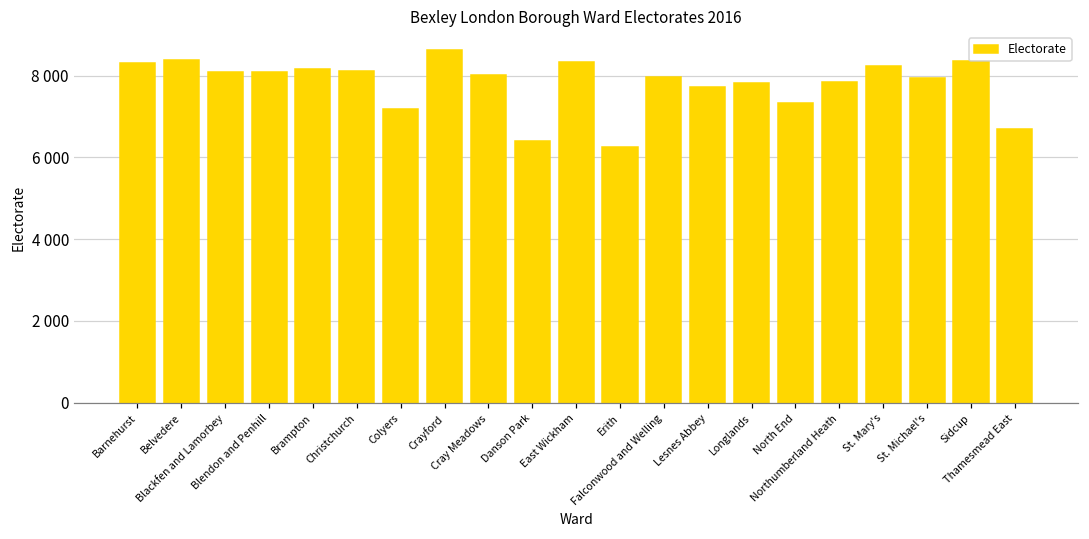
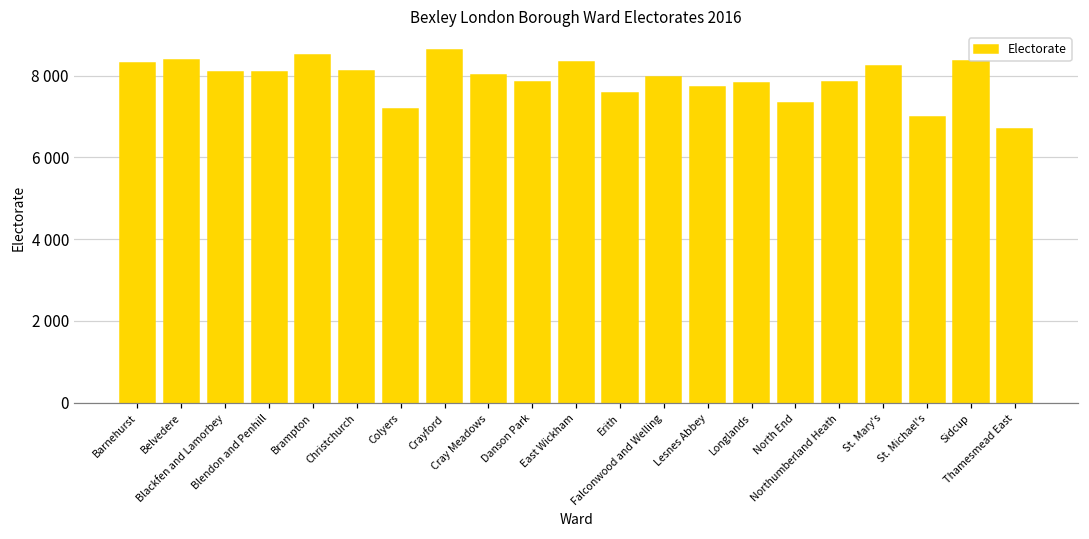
Brampton: 8200 -> 8500
Danson Park: 6400 -> 7800
Erith: 6200 -> 7600
St. Michael's: 8000 -> 7000
